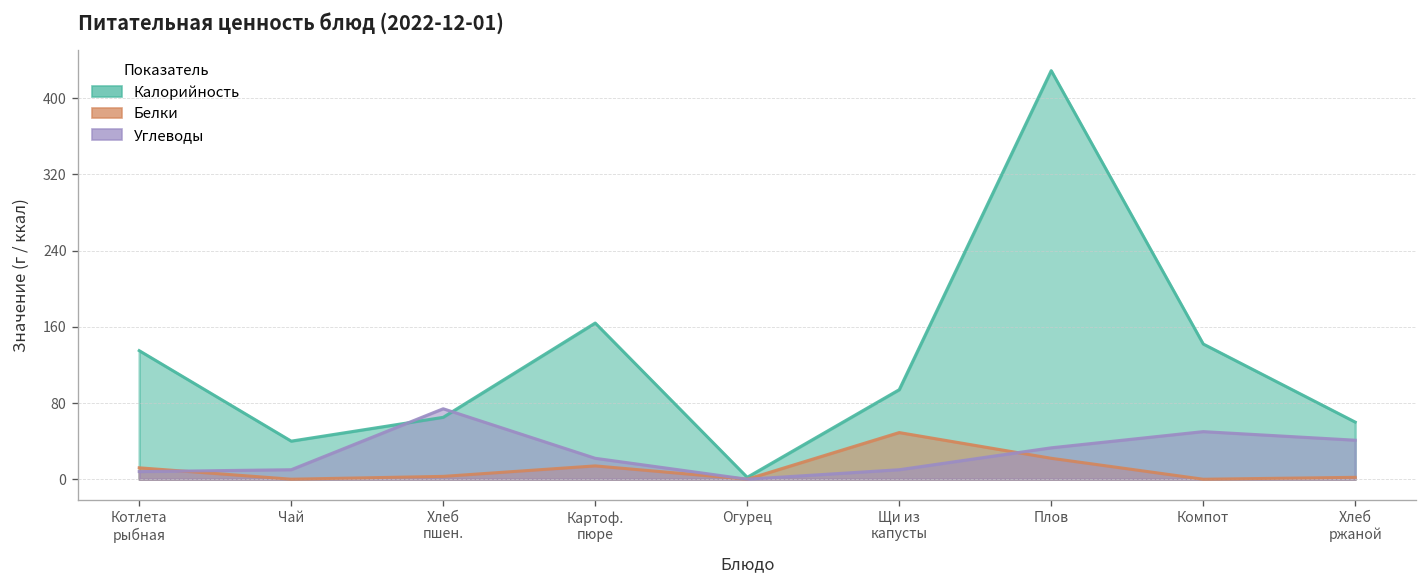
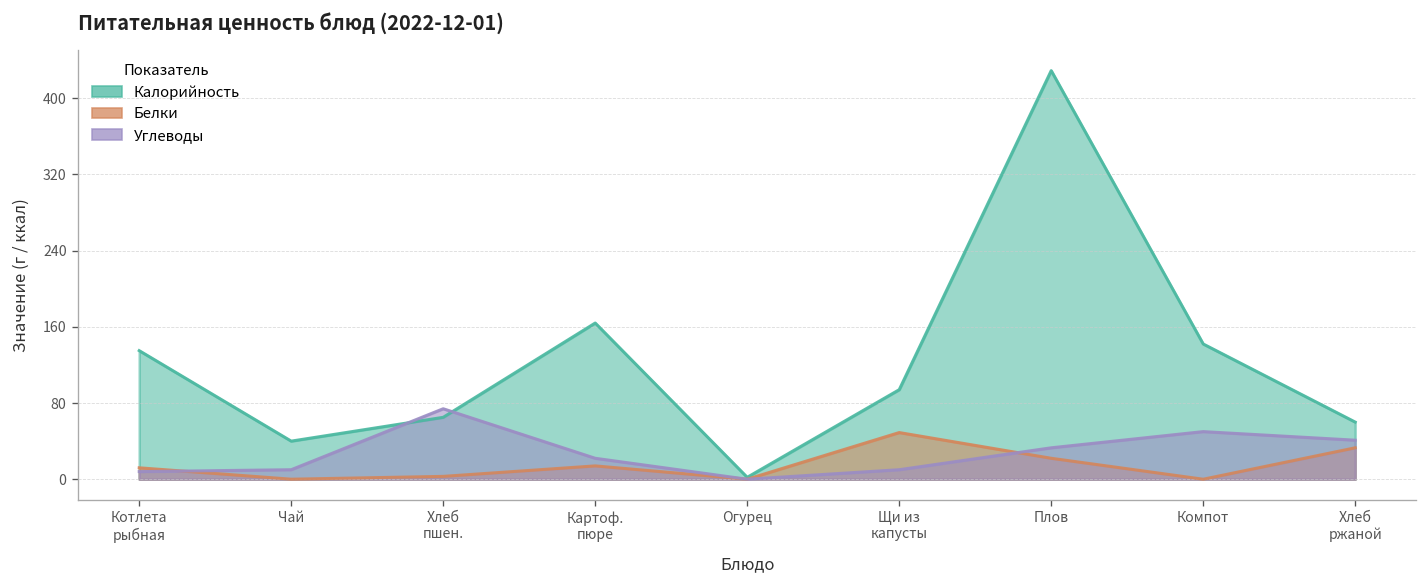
Белки, Хлеб ржаной: 0 -> 30
